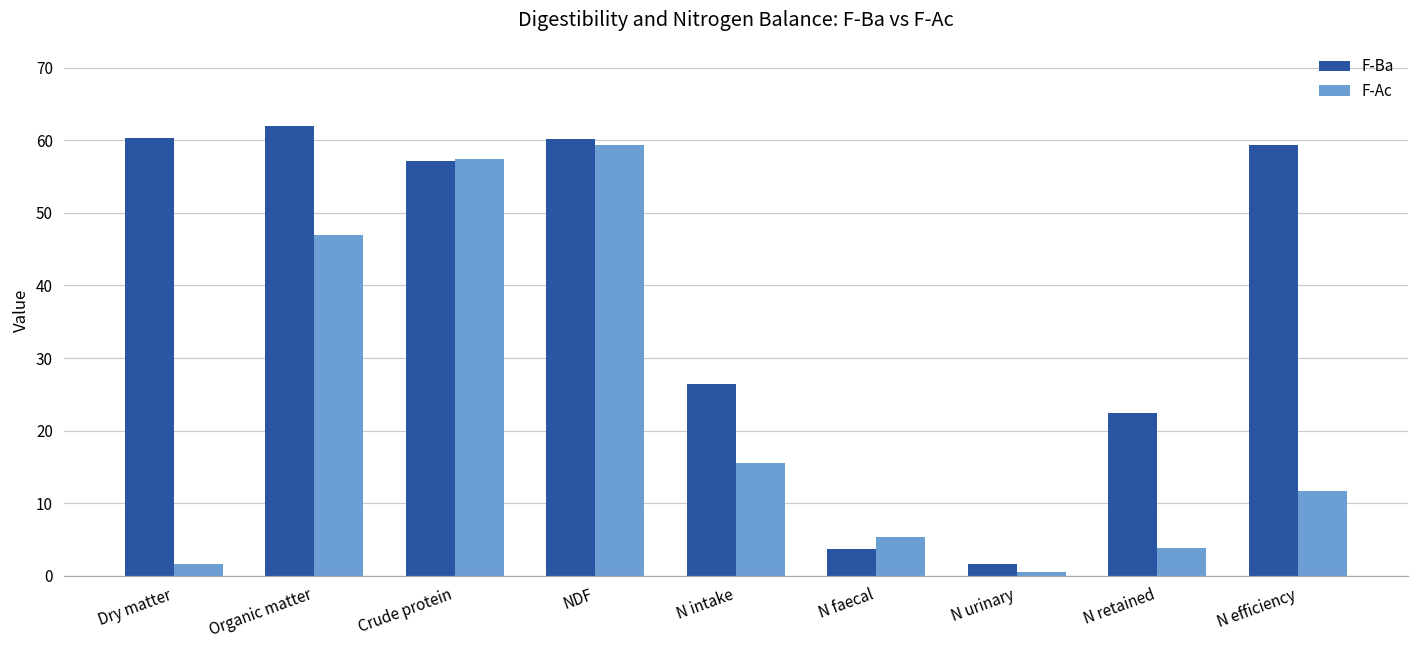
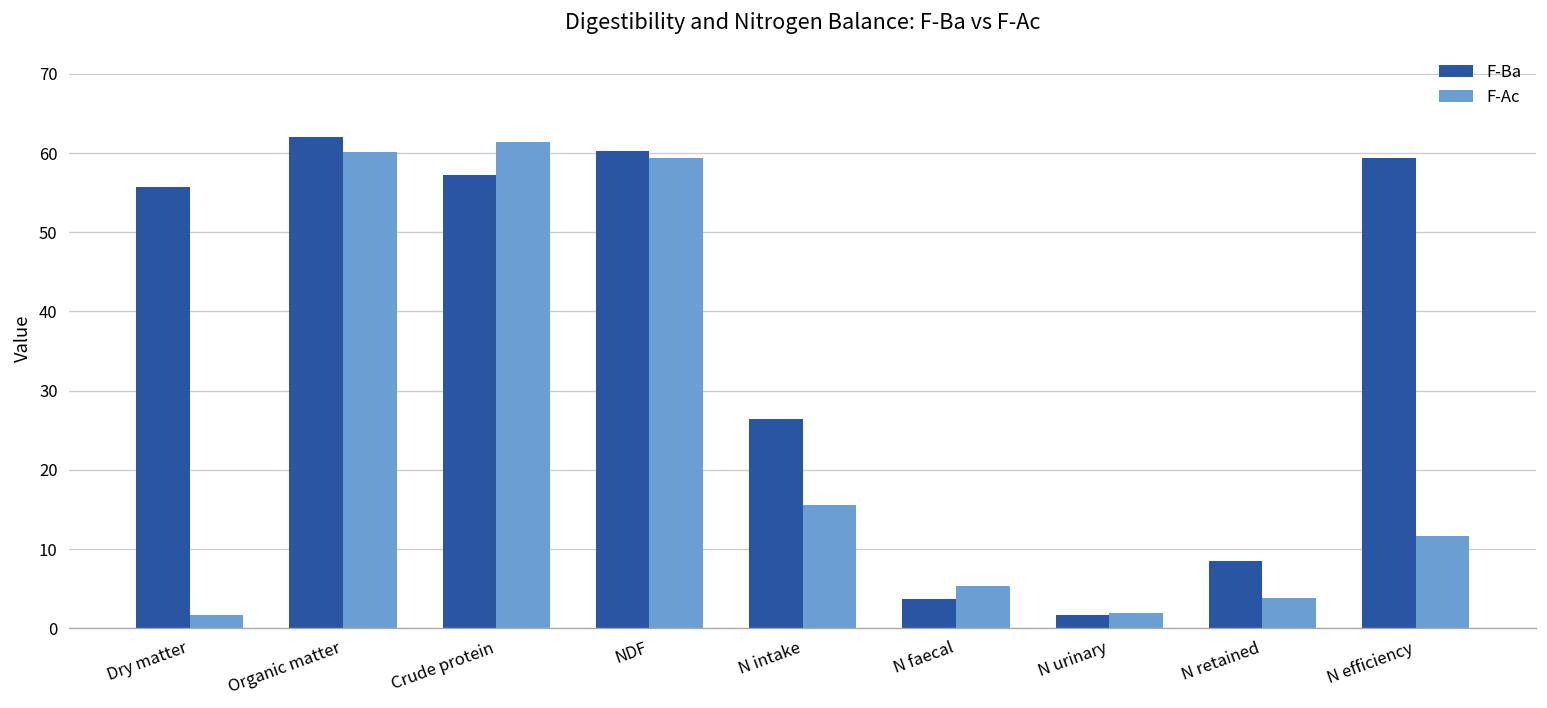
F-Ba, Dry matter: 60 -> 56
F-Ac, Organic matter: 47 -> 60
F-Ac, Crude protein: 57 -> 61
F-Ac, N urinary: 1 -> 2
F-Ba, N retained: 22 -> 9
